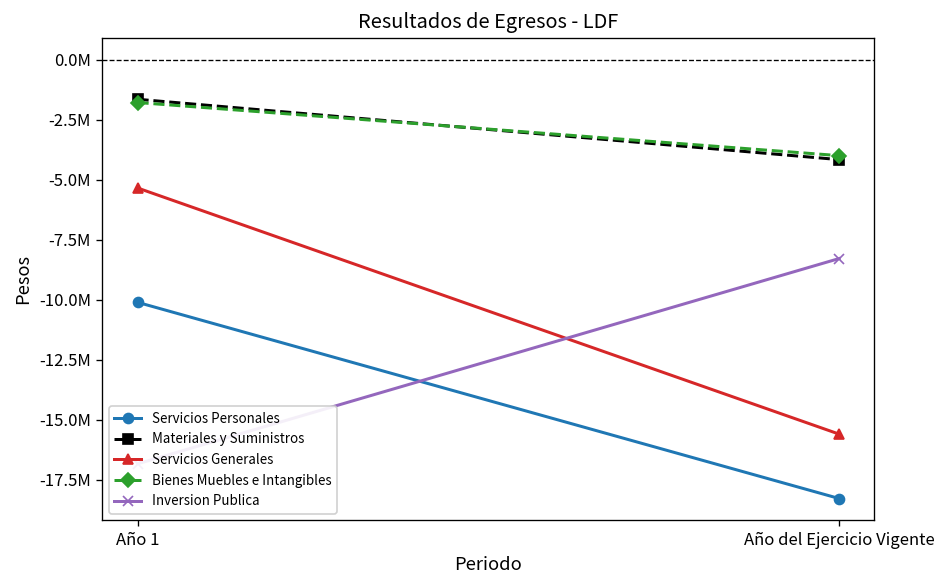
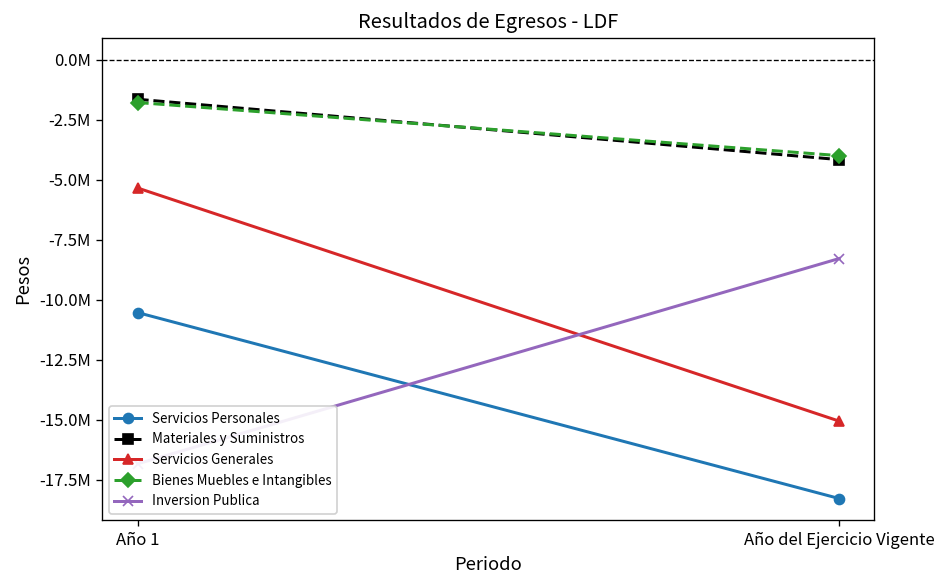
Servicios Personales, Año 1: -10100000 -> -10500000
Servicios Generales, Año del Ejercicio Vigente: -15600000 -> -15100000
